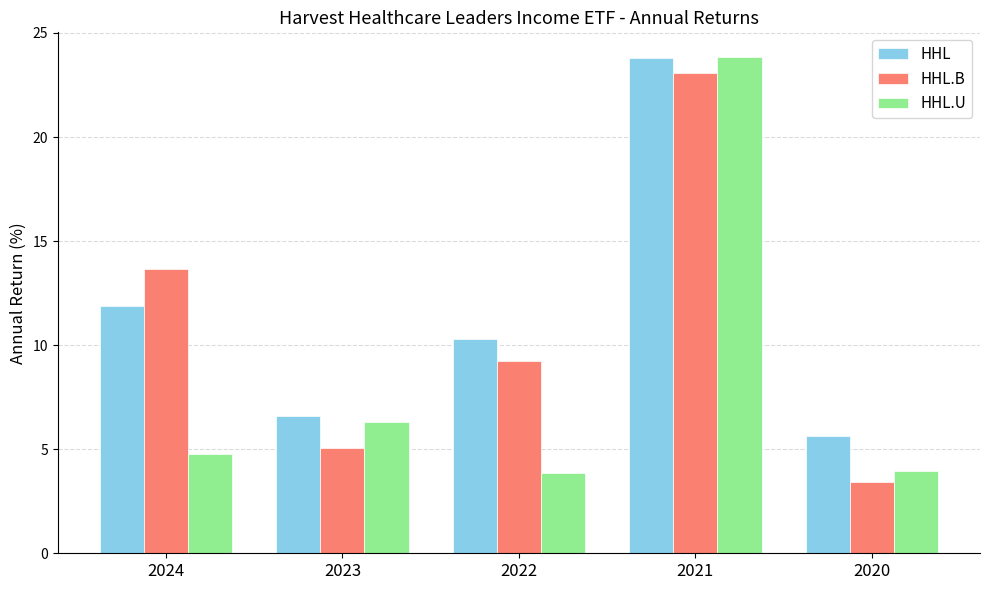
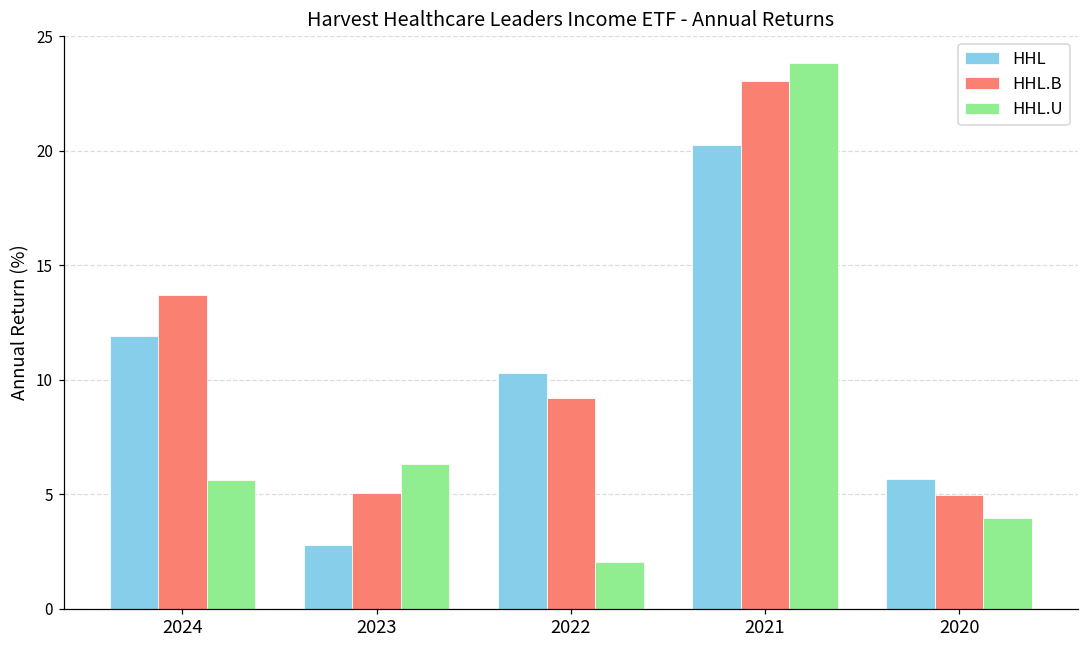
HHL.U, 2024: 4.8 -> 5.6
HHL, 2023: 6.6 -> 2.8
HHL.U, 2022: 3.9 -> 2.0
HHL, 2021: 23.8 -> 20.2
HHL.B, 2020: 3.4 -> 5.0
